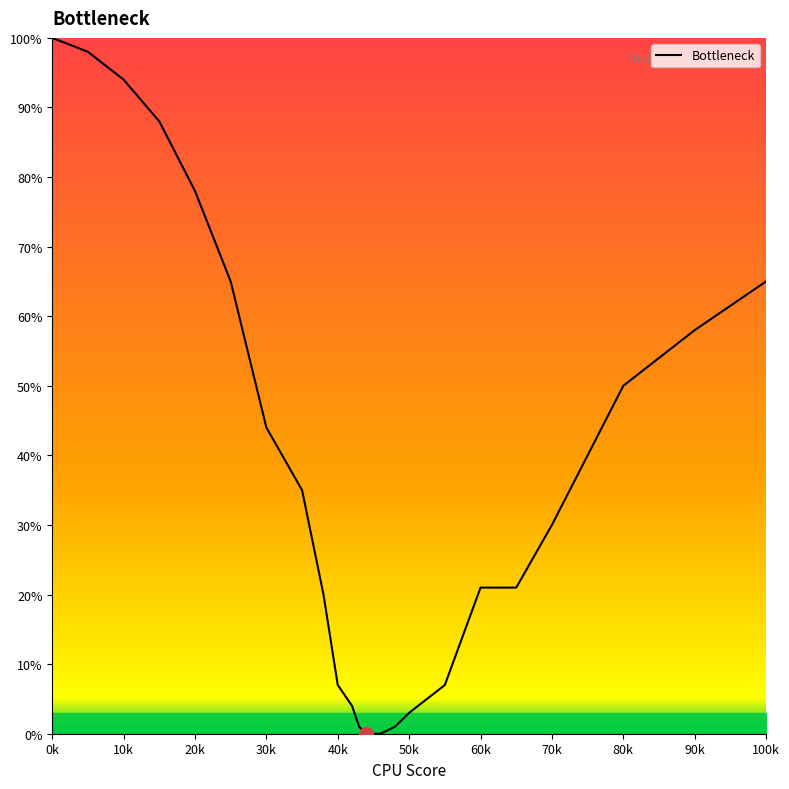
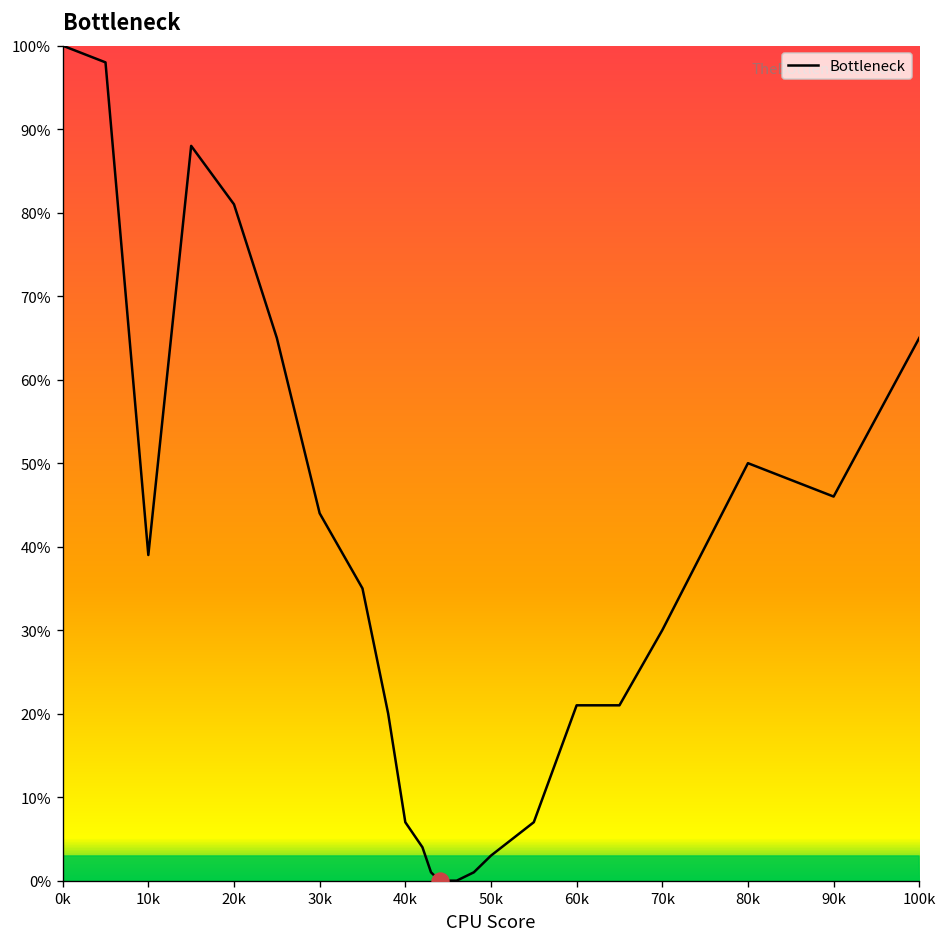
Bottleneck, 10k: 94% -> 39%
Bottleneck, 20k: 78% -> 81%
Bottleneck, 90k: 58% -> 46%
